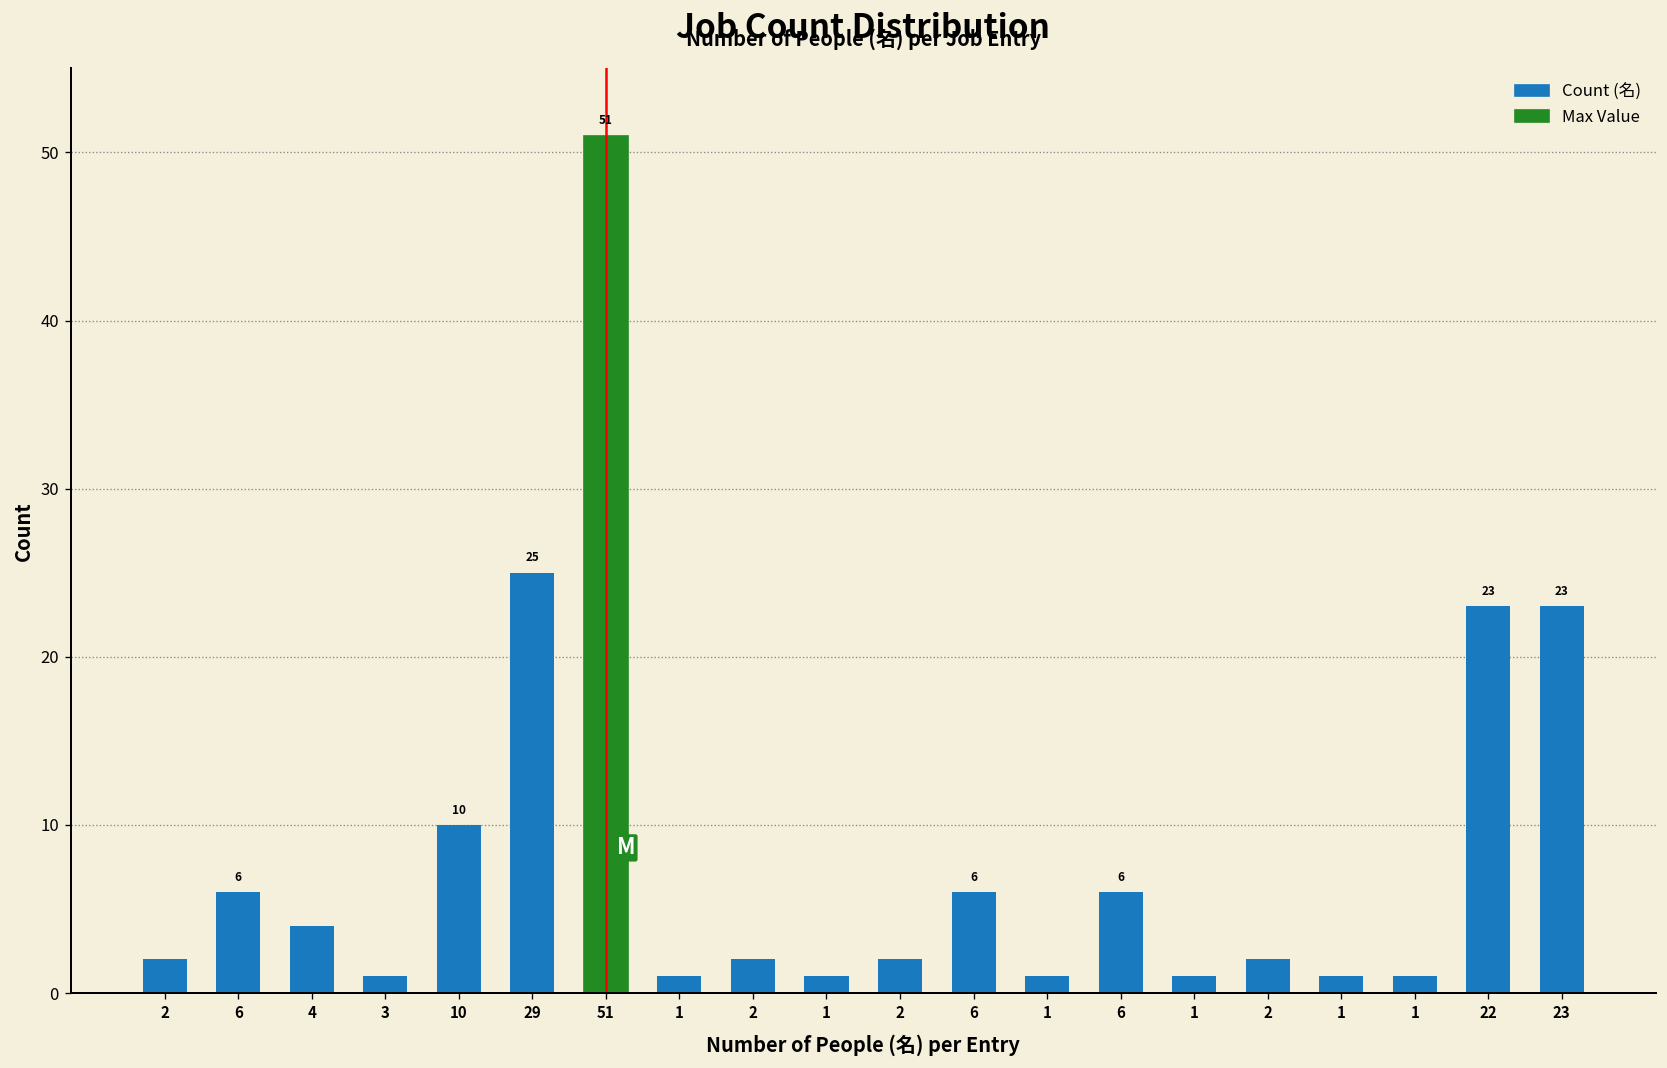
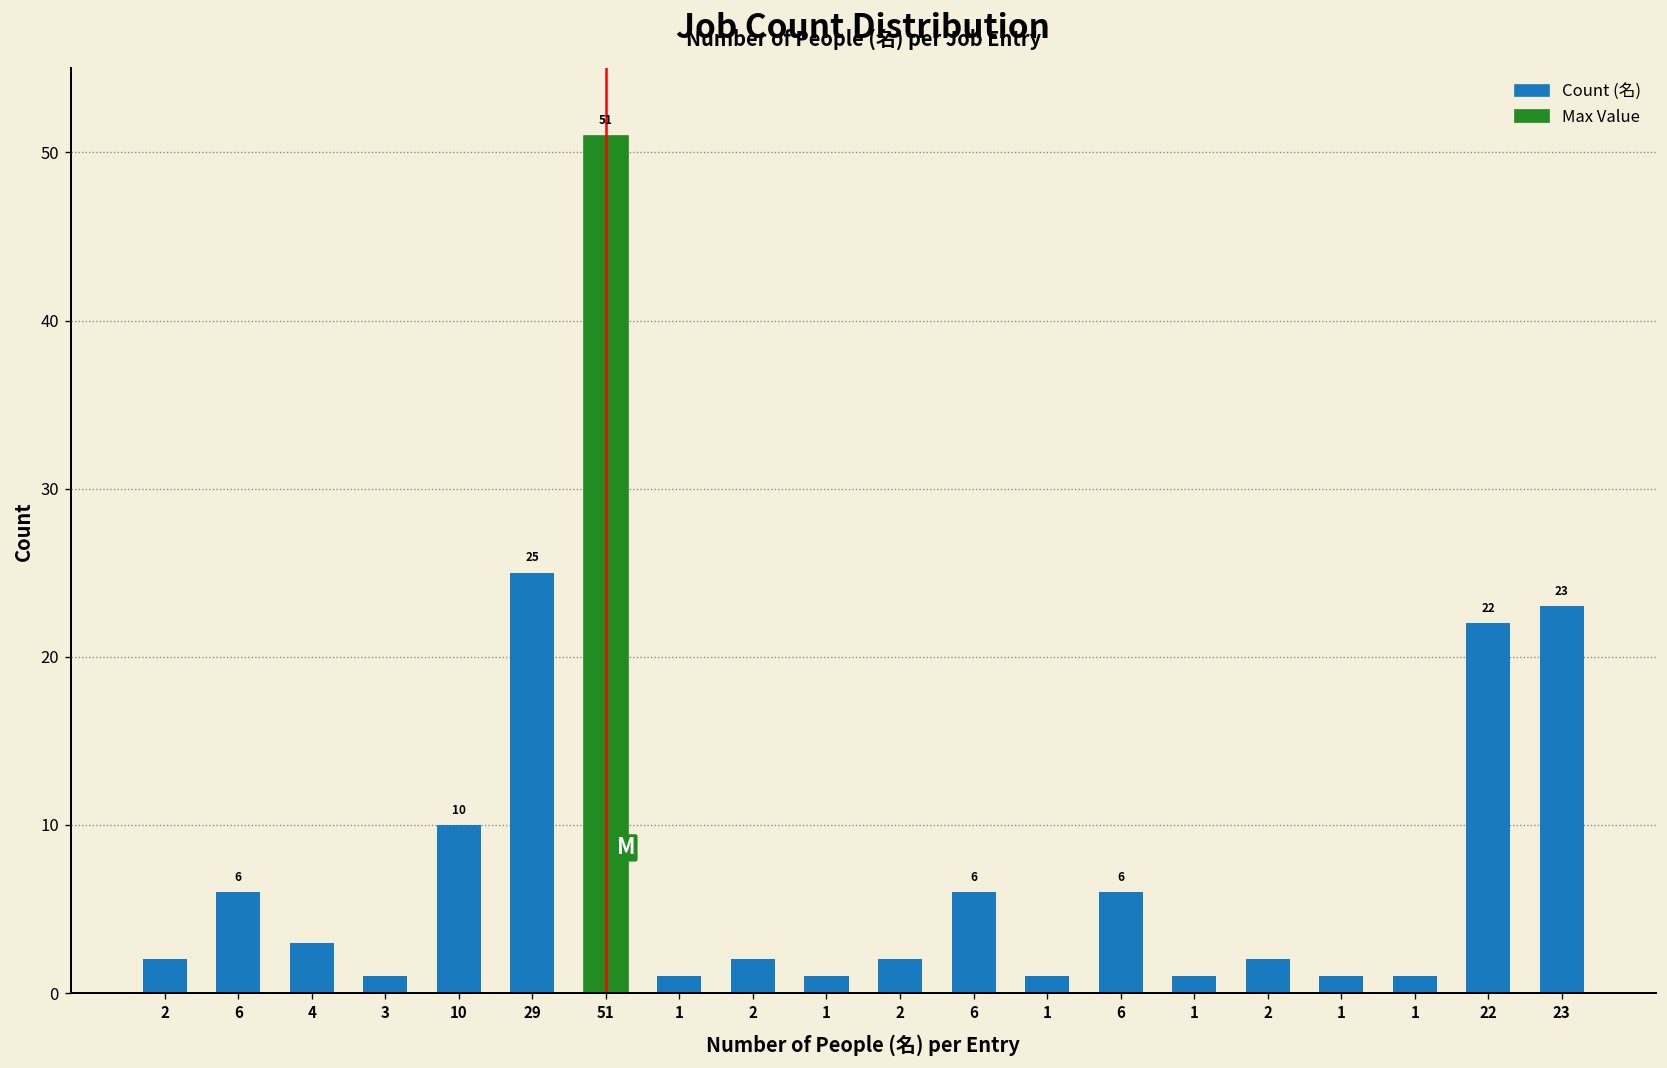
4: 4 -> 3
22: 23 -> 22
